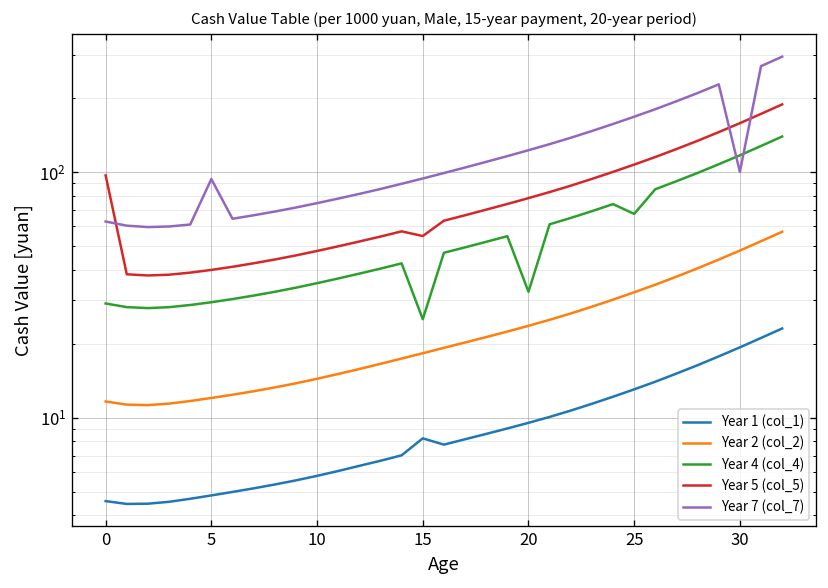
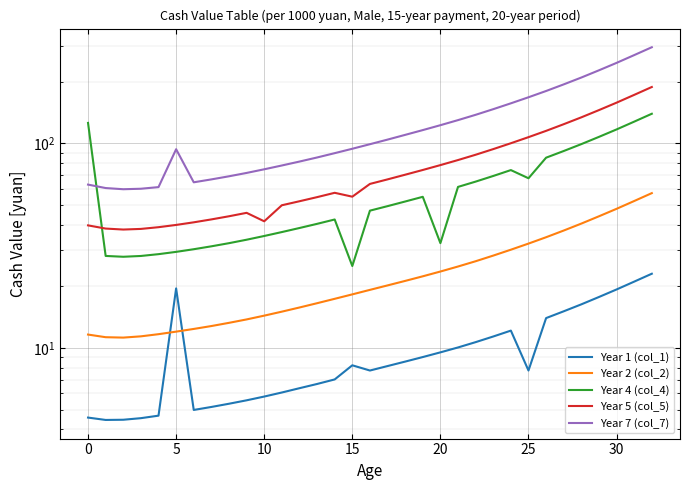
Year 4 (col_4), 0: 29 -> 130
Year 5 (col_5), 0: 100 -> 40
Year 1 (col_1), 5: 4.8 -> 20
Year 5 (col_5), 10: 48 -> 42
Year 1 (col_1), 25: 13 -> 7.8
Year 7 (col_7), 30: 100 -> 250
